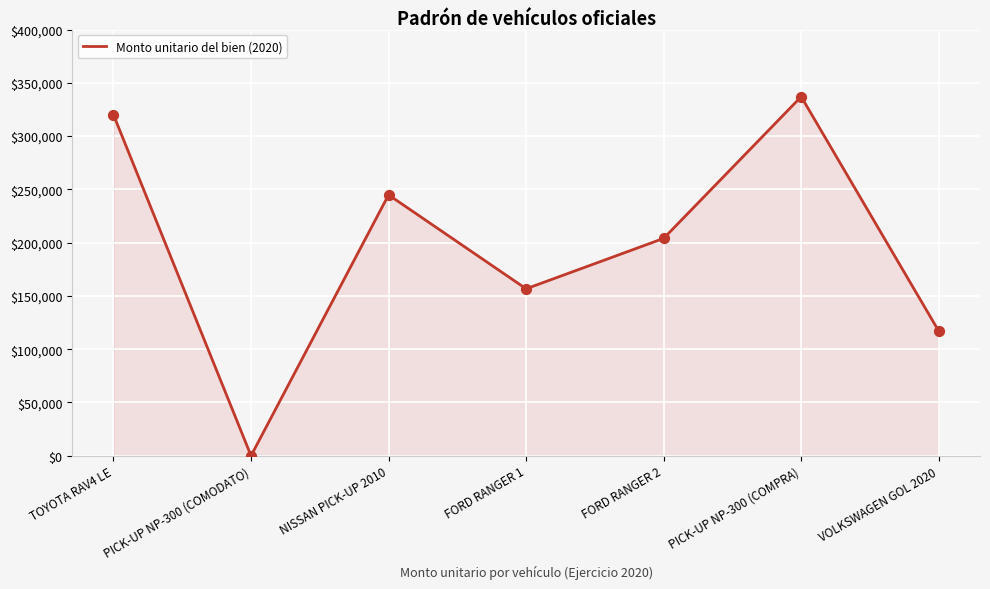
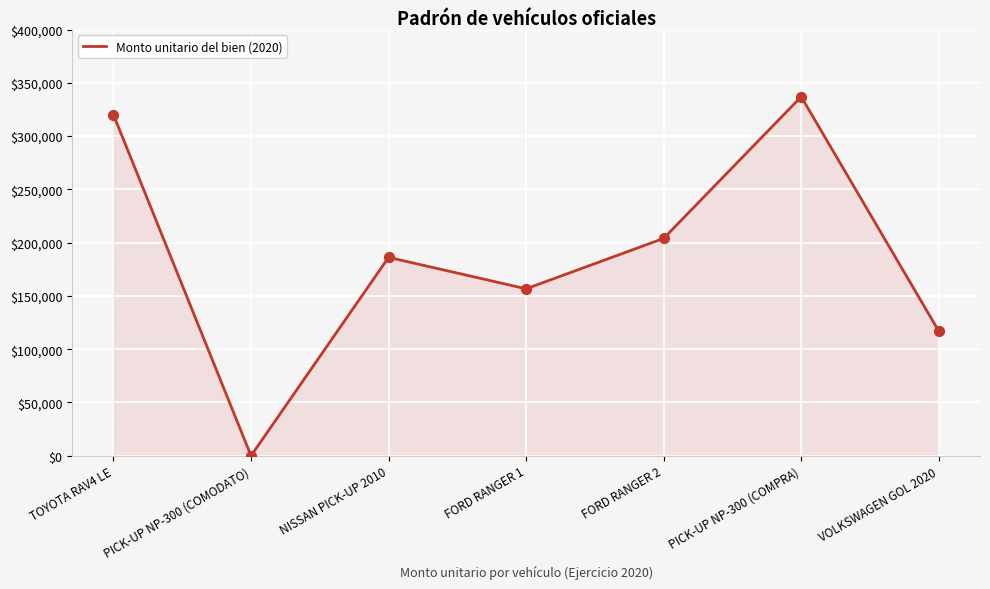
NISSAN PICK-UP 2010: $245,000 -> $186,000
